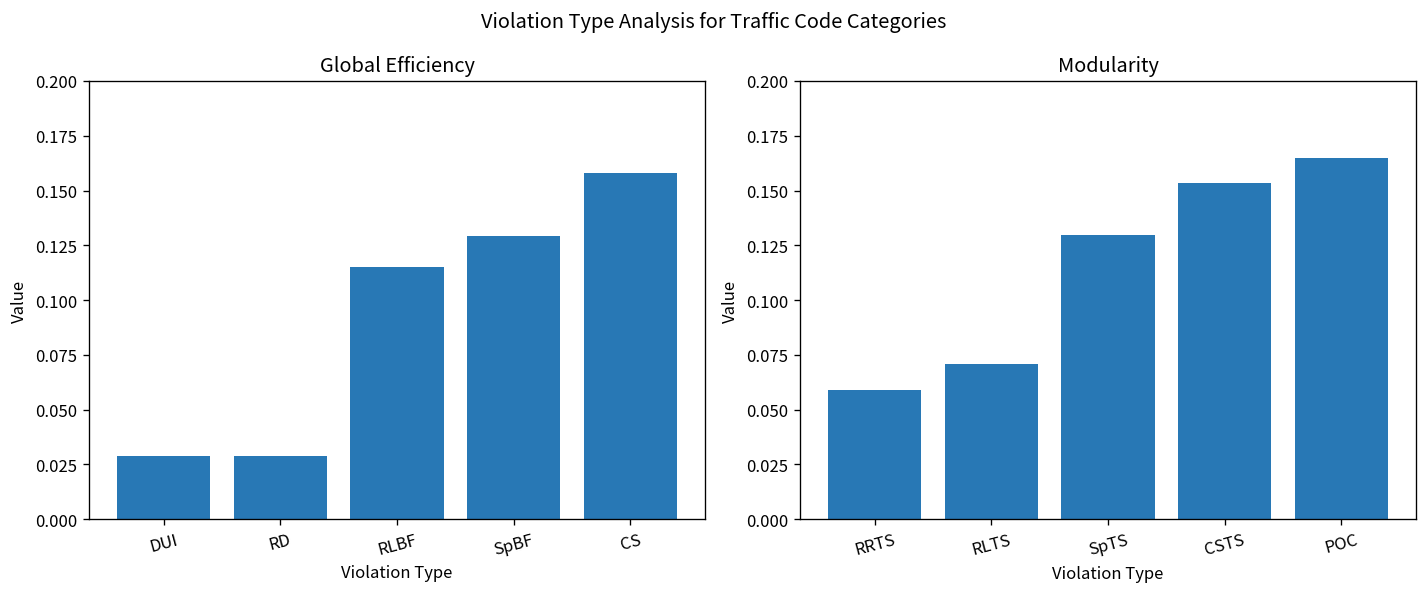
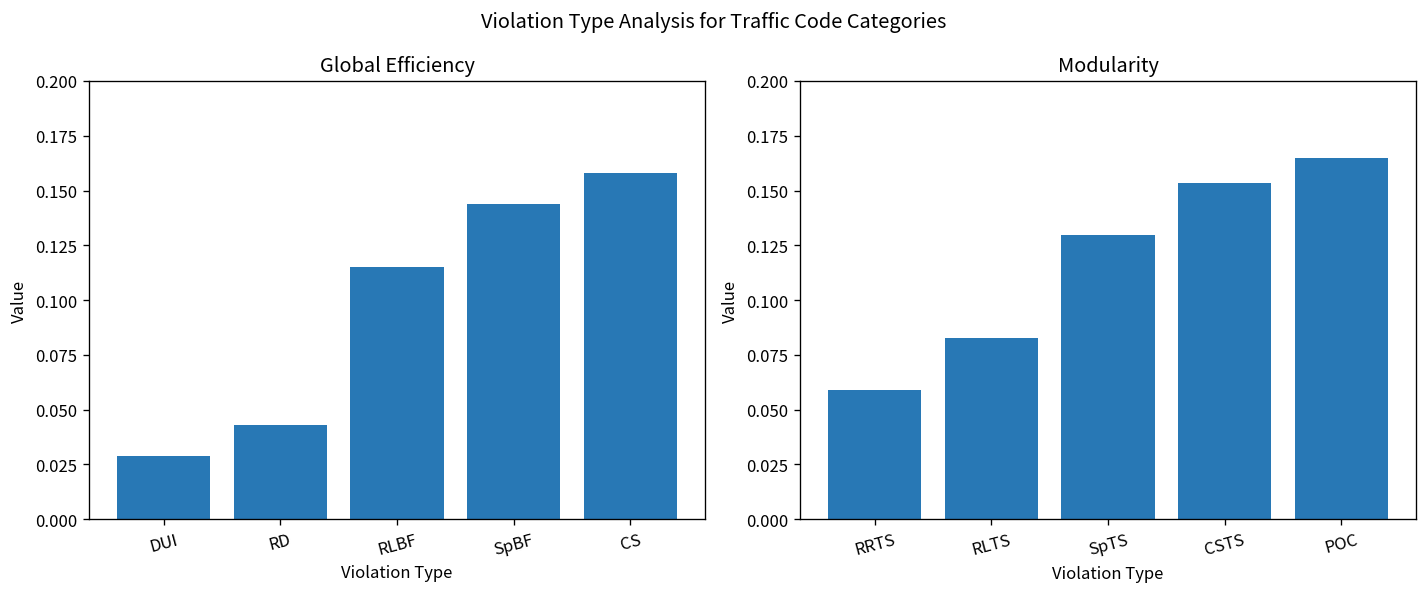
Global Efficiency, RD: 0.029 -> 0.043
Global Efficiency, SpBF: 0.129 -> 0.144
Modularity, RLTS: 0.071 -> 0.083
